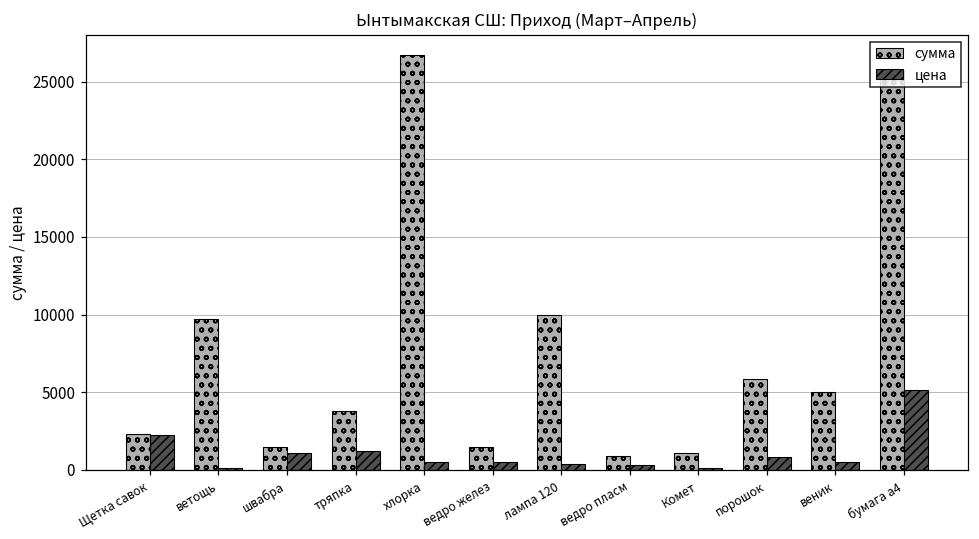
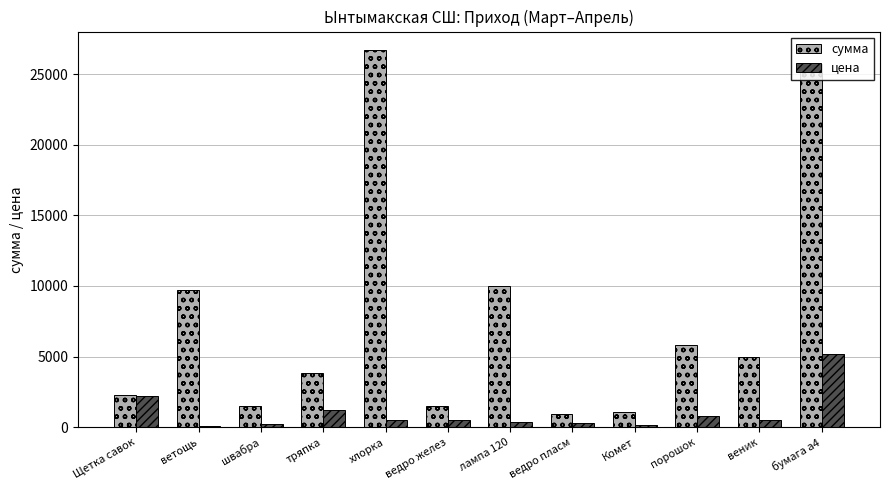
цена, швабра: 1100 -> 300
